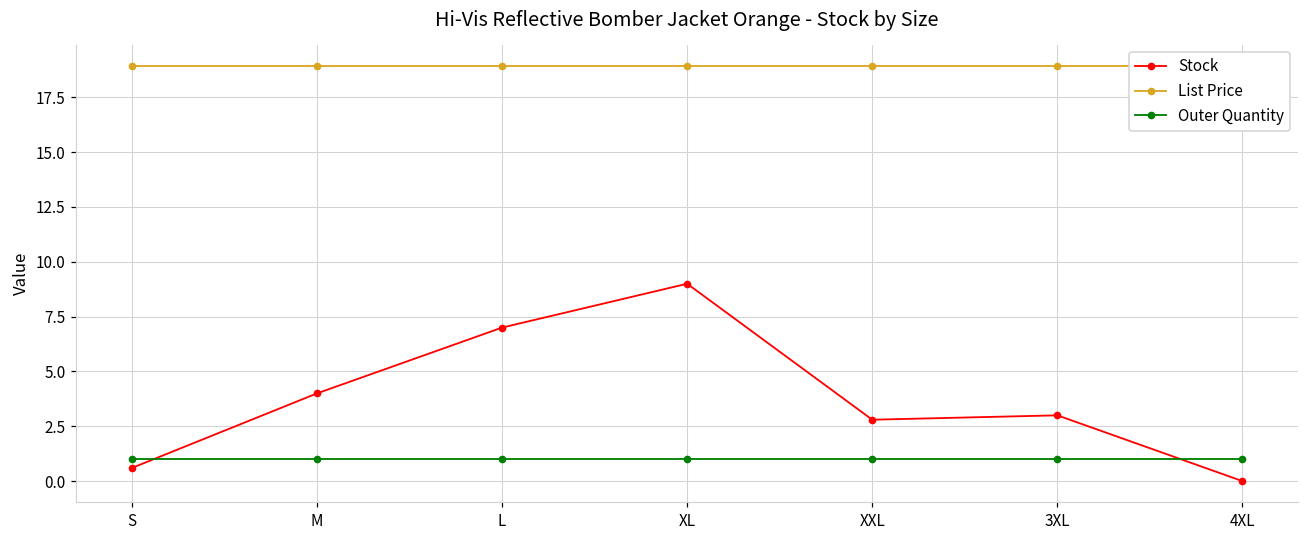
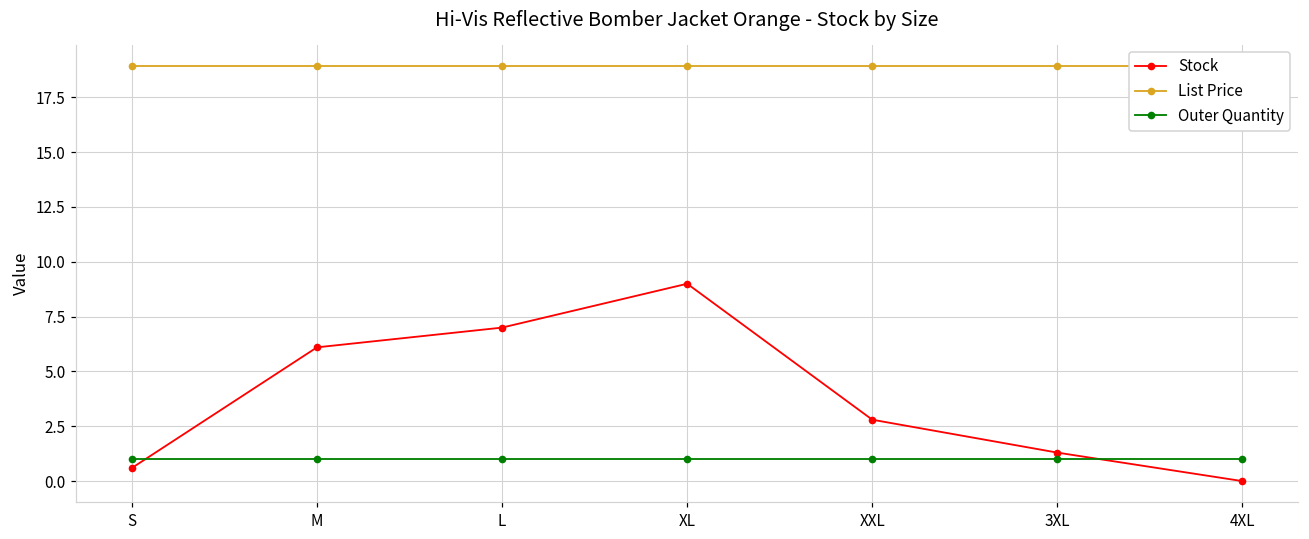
Stock, M: 4.0 -> 6.1
Stock, 3XL: 3.0 -> 1.3
